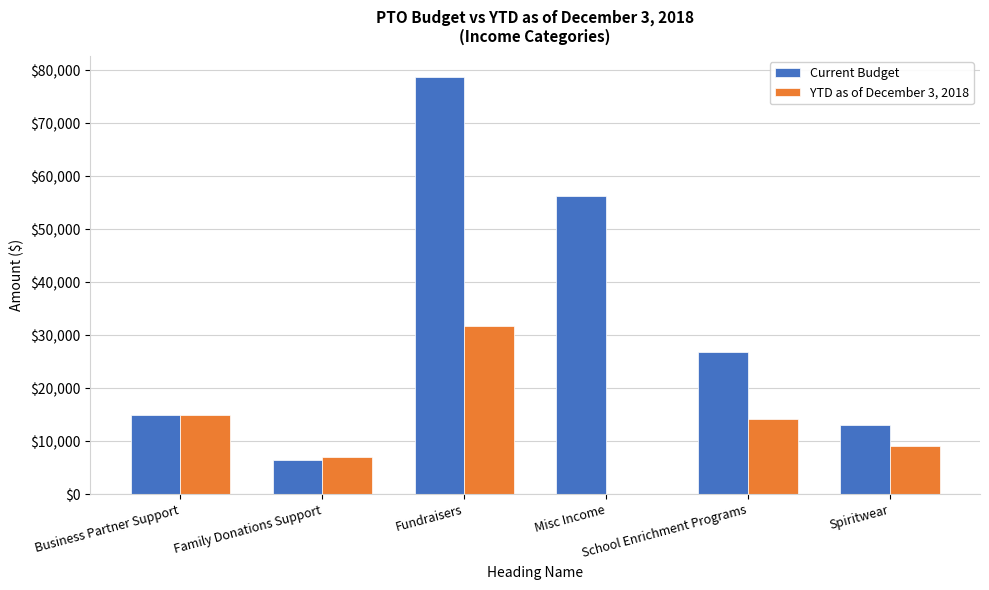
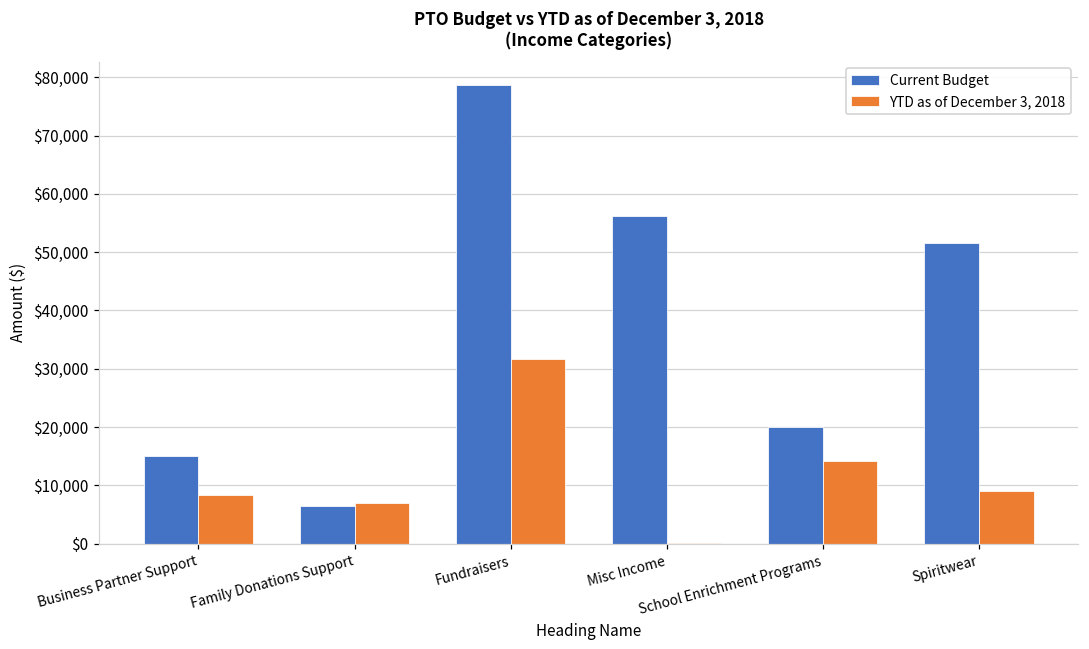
YTD as of December 3, 2018, Business Partner Support: $15,000 -> $8,000
Current Budget, School Enrichment Programs: $27,000 -> $20,000
Current Budget, Spiritwear: $13,000 -> $52,000
